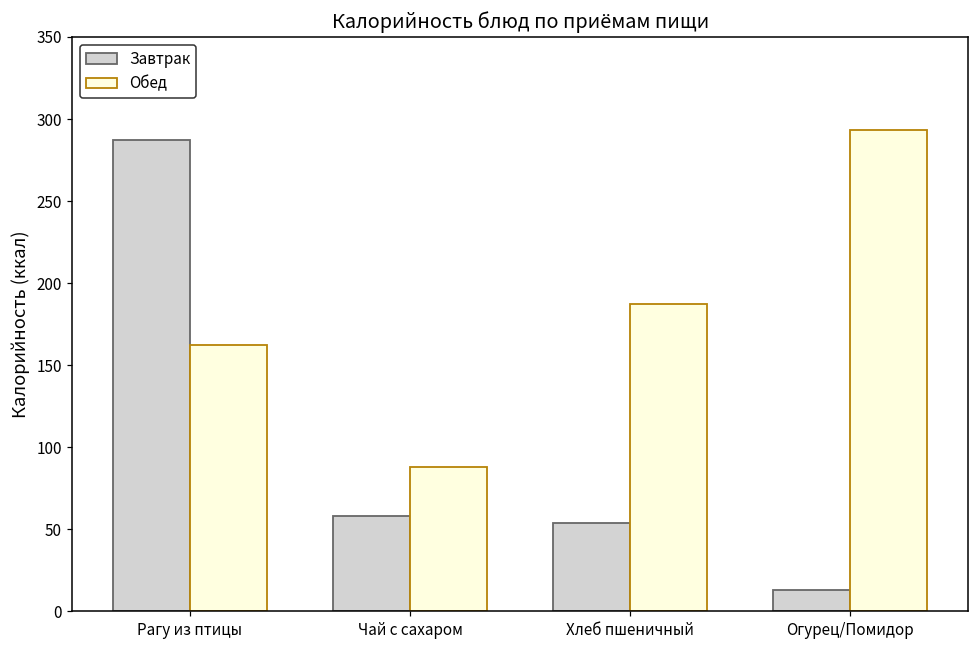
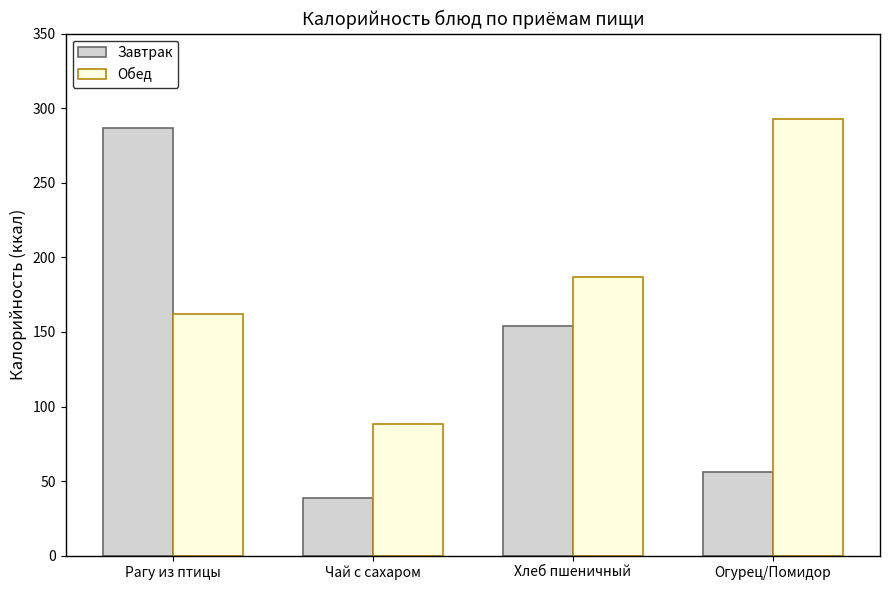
Завтрак, Чай с сахаром: 58 -> 39
Завтрак, Хлеб пшеничный: 54 -> 154
Завтрак, Огурец/Помидор: 13 -> 56
